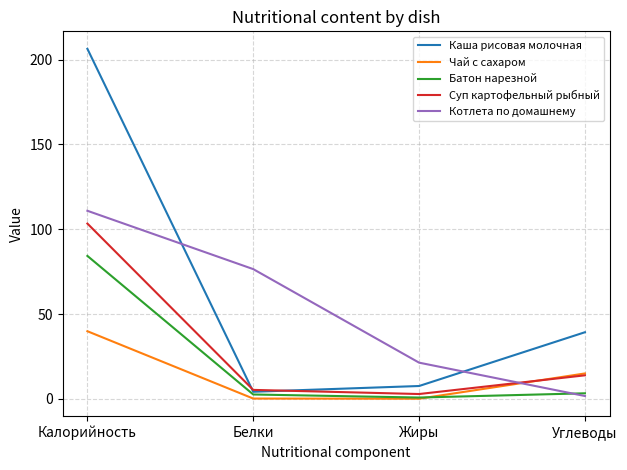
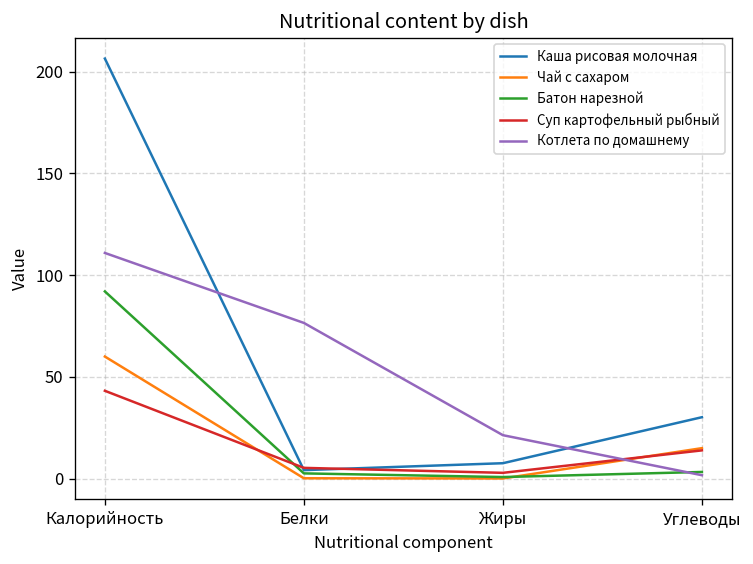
Чай с сахаром, Калорийность: 40 -> 60
Батон нарезной, Калорийность: 84 -> 92
Суп картофельный рыбный, Калорийность: 103 -> 43
Каша рисовая молочная, Углеводы: 39 -> 30
